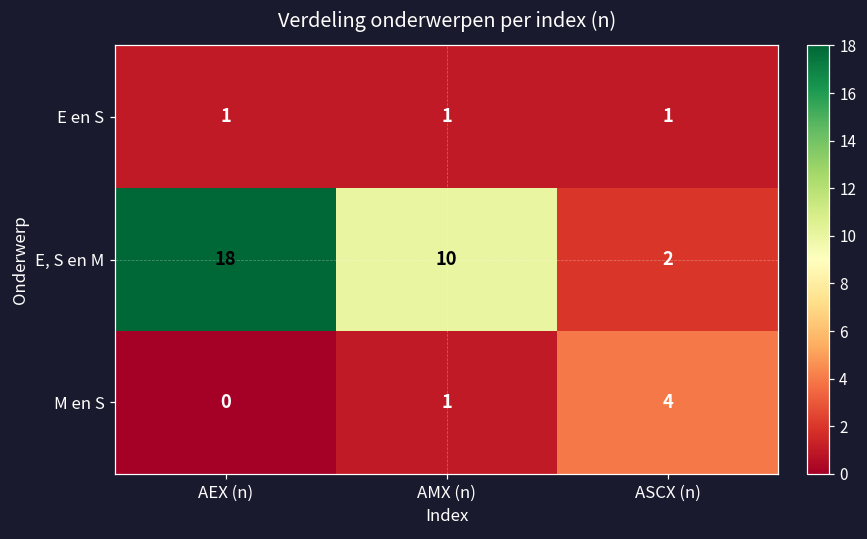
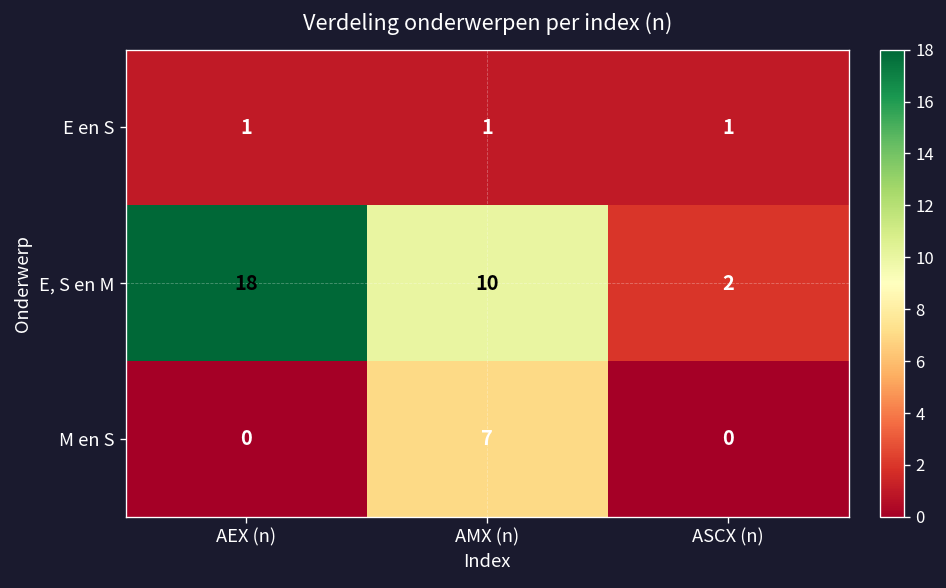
M en S, AMX (n): 1 -> 7
M en S, ASCX (n): 4 -> 0
